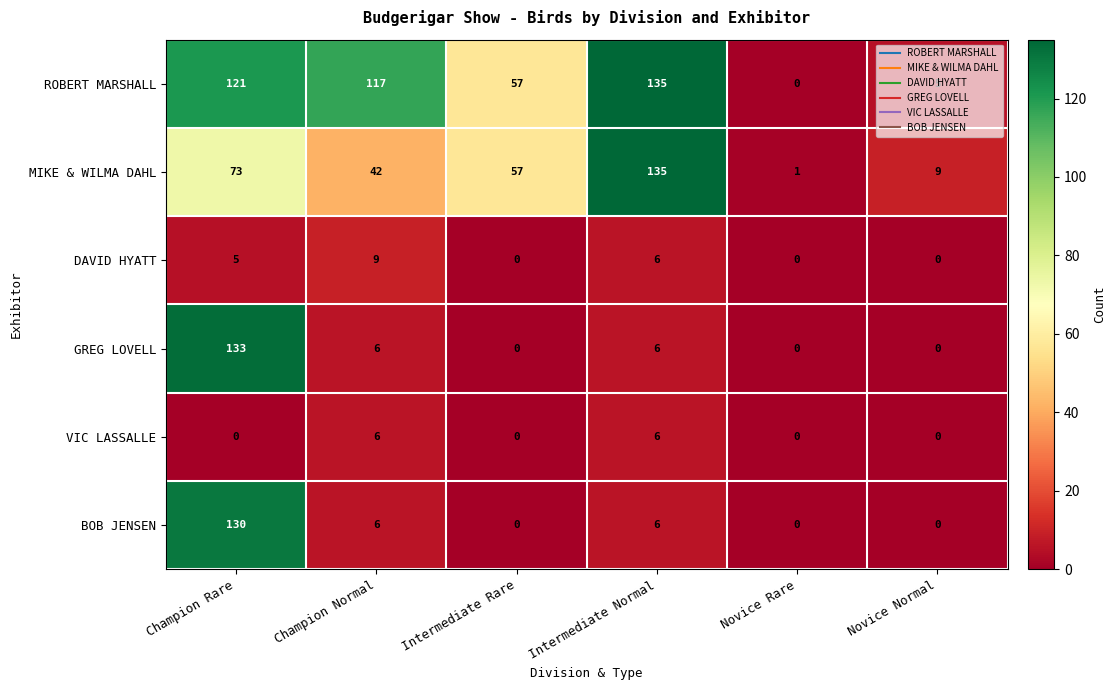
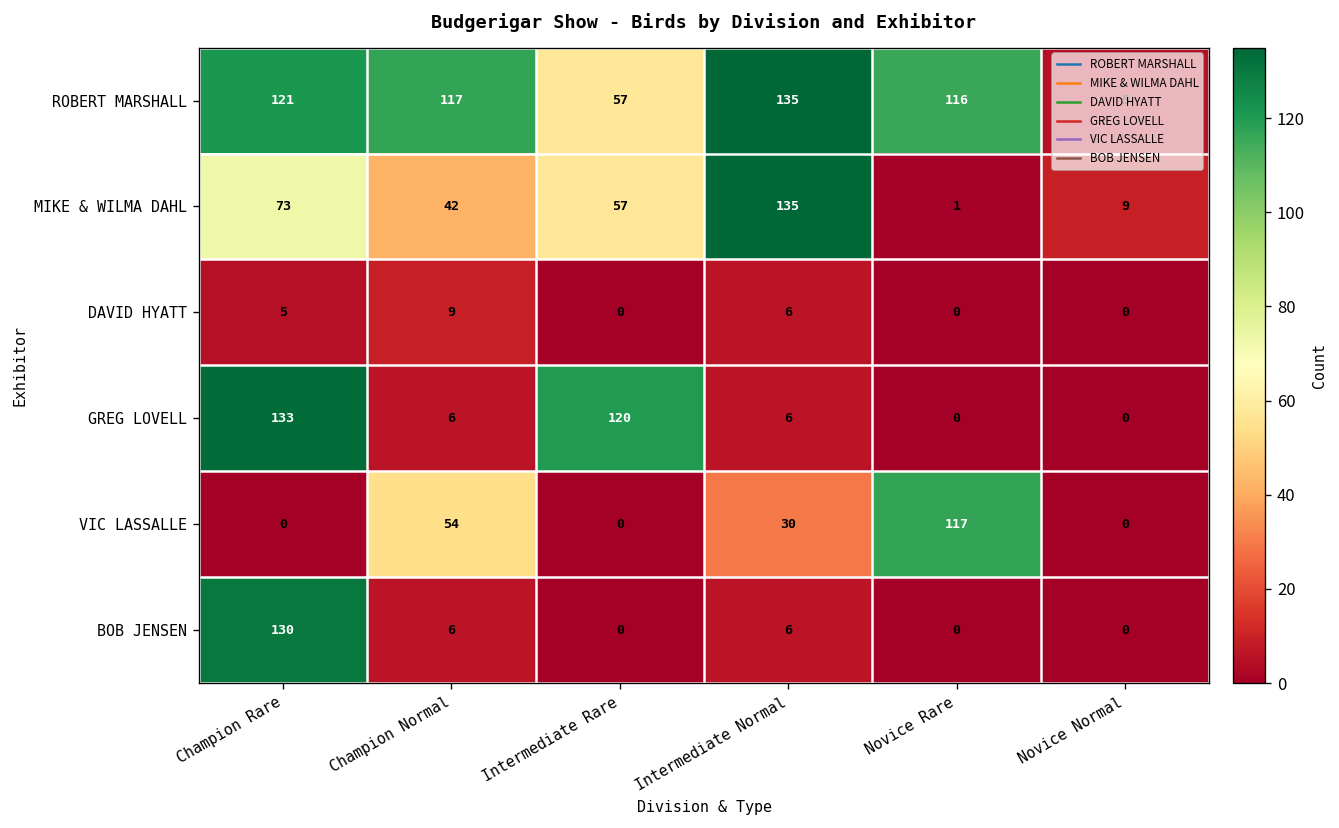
ROBERT MARSHALL, Novice Rare: 0 -> 116
GREG LOVELL, Intermediate Rare: 0 -> 120
VIC LASSALLE, Champion Normal: 6 -> 54
VIC LASSALLE, Intermediate Normal: 6 -> 30
VIC LASSALLE, Novice Rare: 0 -> 117
